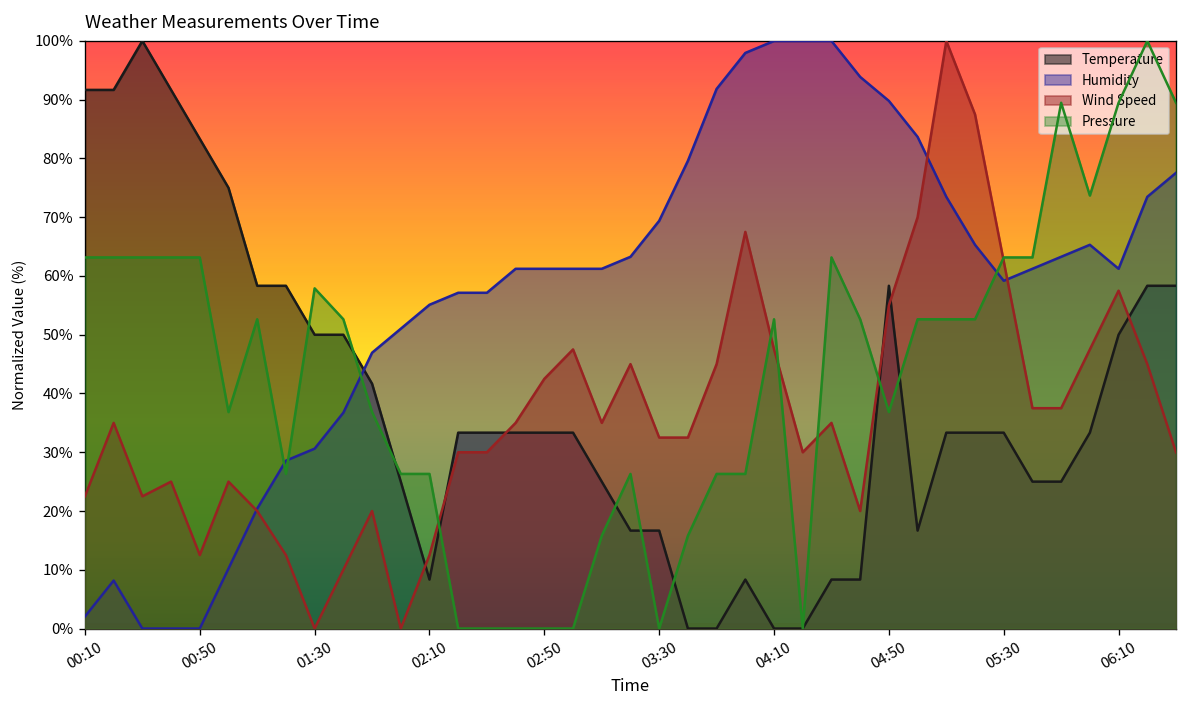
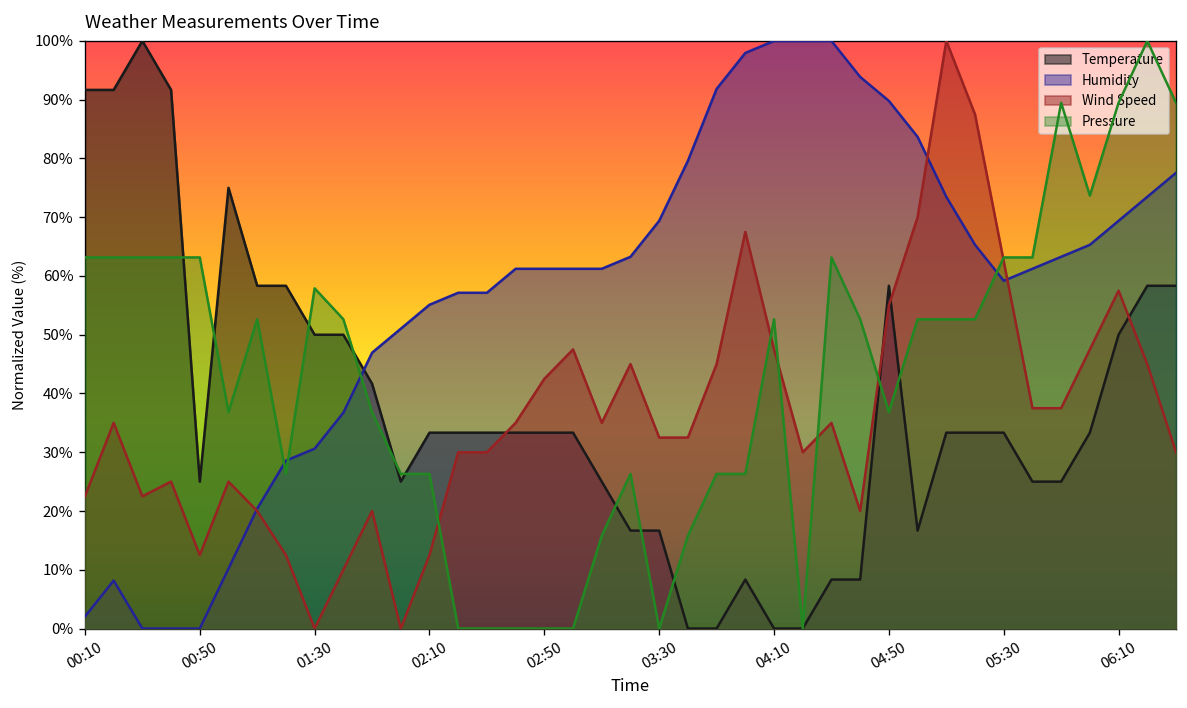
Temperature, 00:50: 83% -> 25%
Temperature, 02:10: 8% -> 33%
Humidity, 06:10: 61% -> 69%
